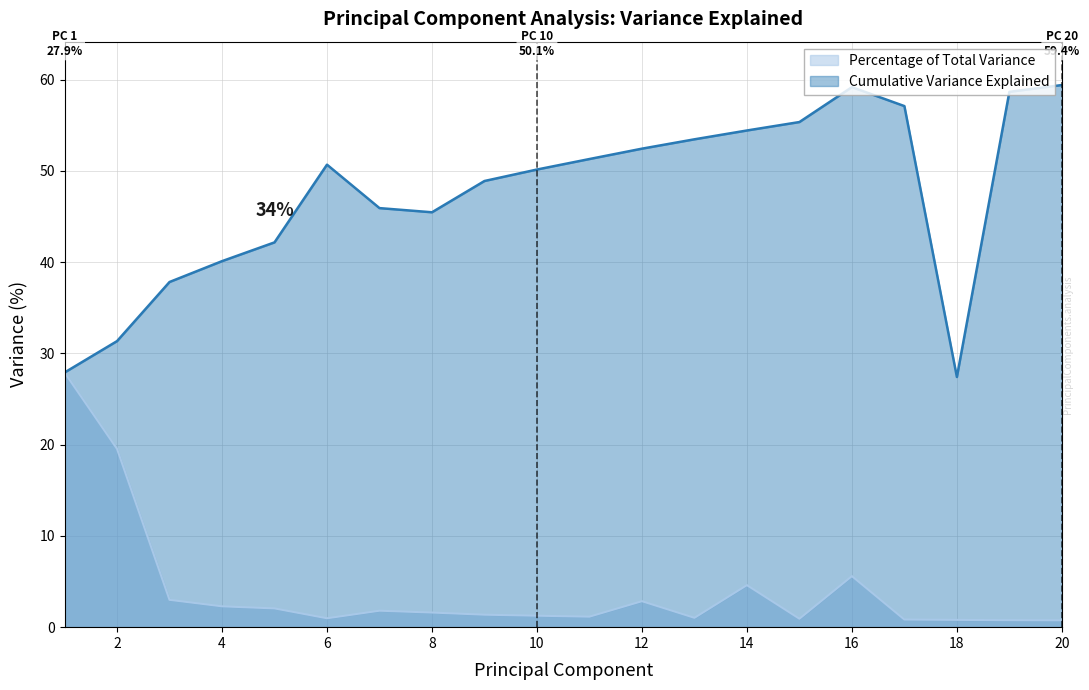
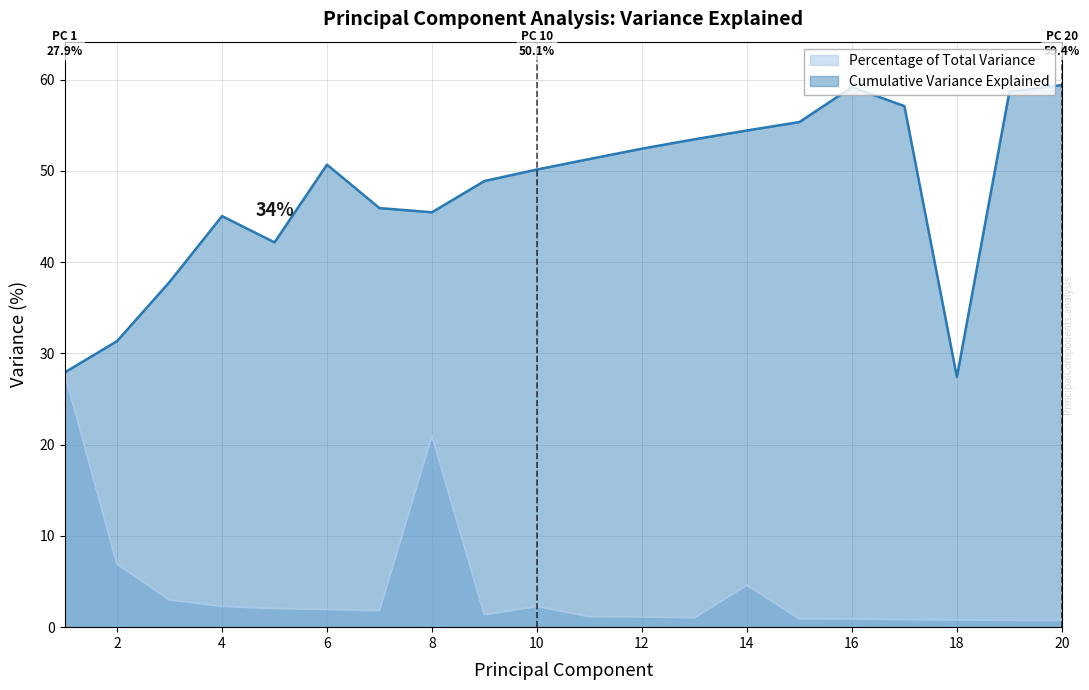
Percentage of Total Variance, 2: 20 -> 7
Cumulative Variance Explained, 4: 40 -> 45
Percentage of Total Variance, 6: 1 -> 2
Percentage of Total Variance, 8: 2 -> 21
Percentage of Total Variance, 10: 1 -> 2
Percentage of Total Variance, 12: 3 -> 1
Percentage of Total Variance, 16: 6 -> 1
